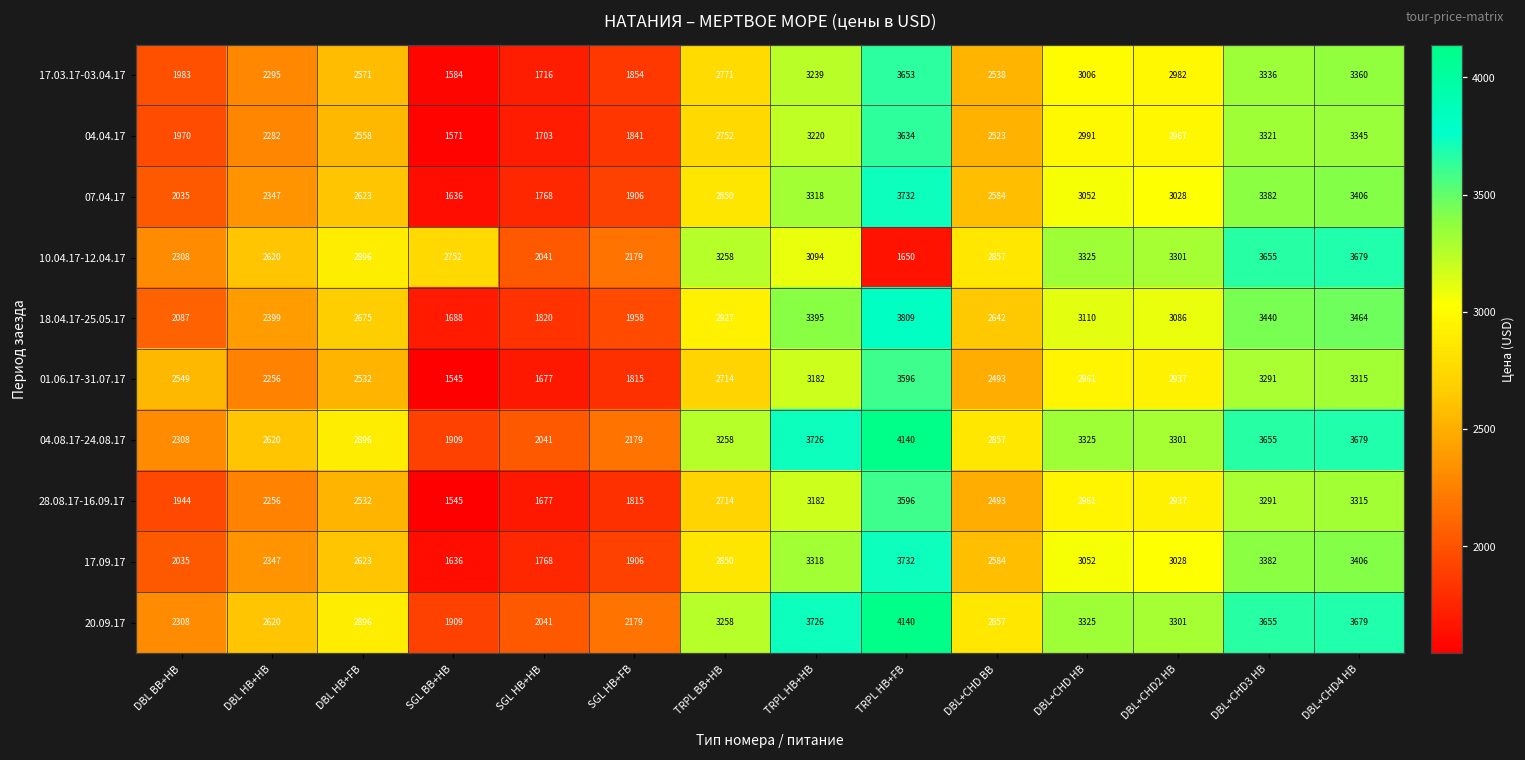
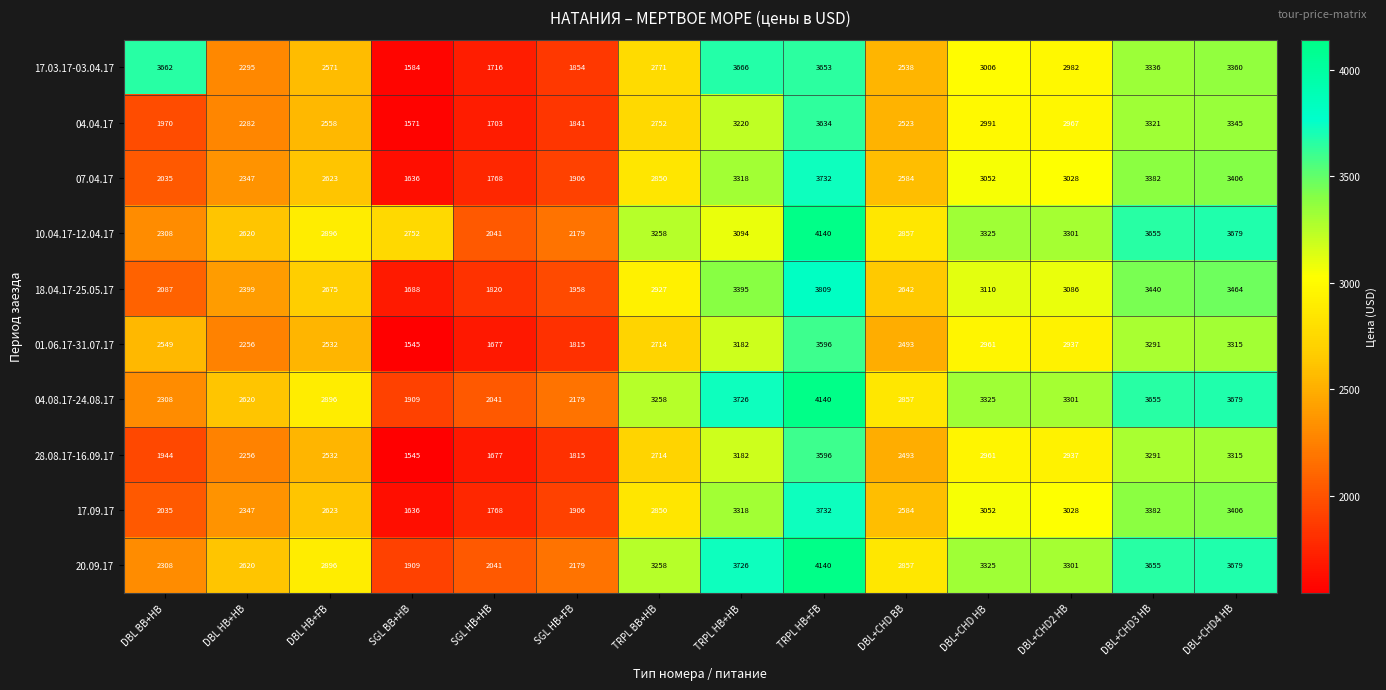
17.03.17-03.04.17, DBL BB+HB: 1983 -> 3662
17.03.17-03.04.17, TRPL HB+HB: 3239 -> 3666
10.04.17-12.04.17, TRPL HB+FB: 1650 -> 4140
